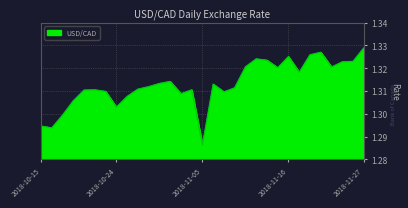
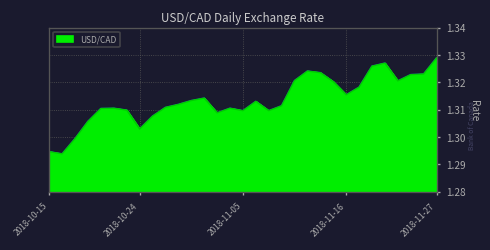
USD/CAD, 2018-11-05: 1.286 -> 1.310
USD/CAD, 2018-11-16: 1.325 -> 1.315
